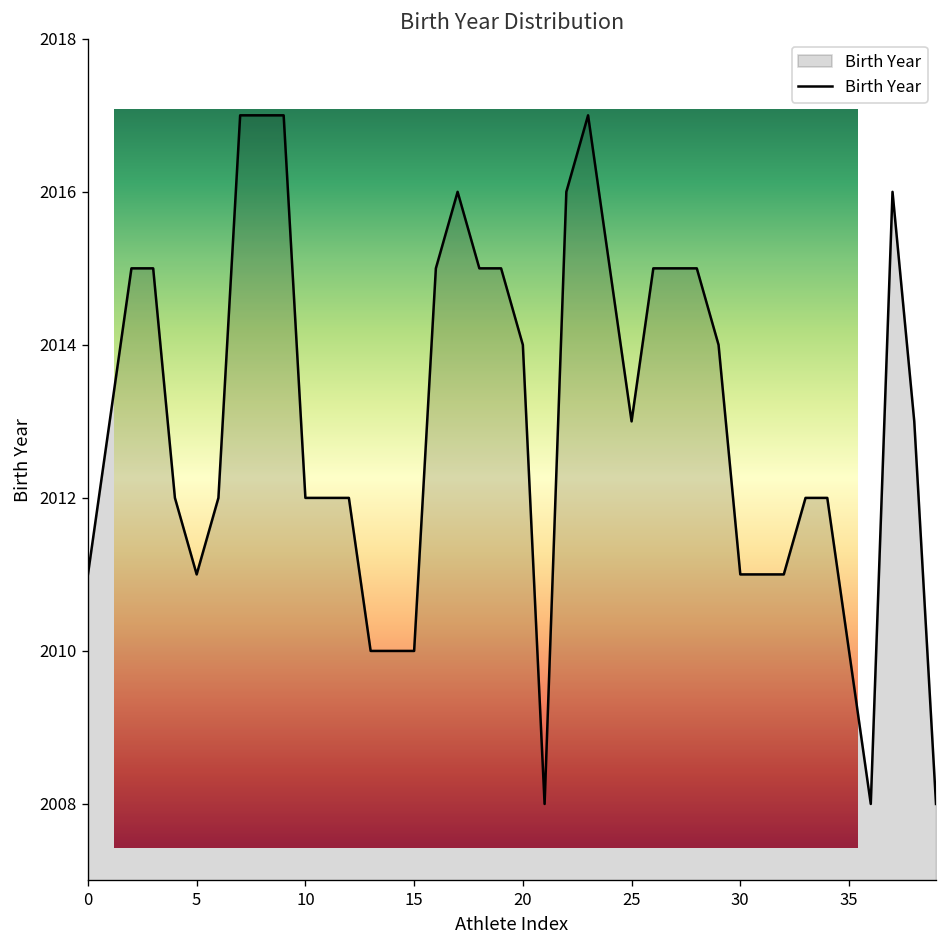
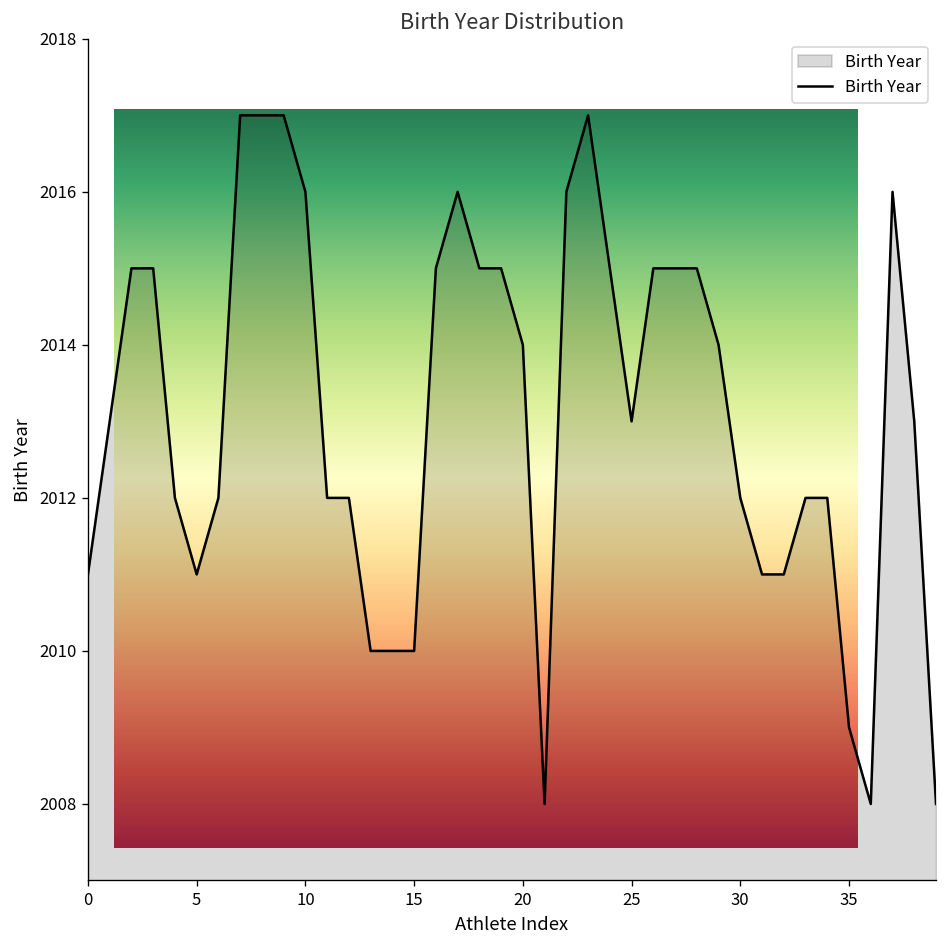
Birth Year Distribution, 10: 2012 -> 2016
Birth Year Distribution, 30: 2011 -> 2012
Birth Year Distribution, 35: 2010 -> 2009
